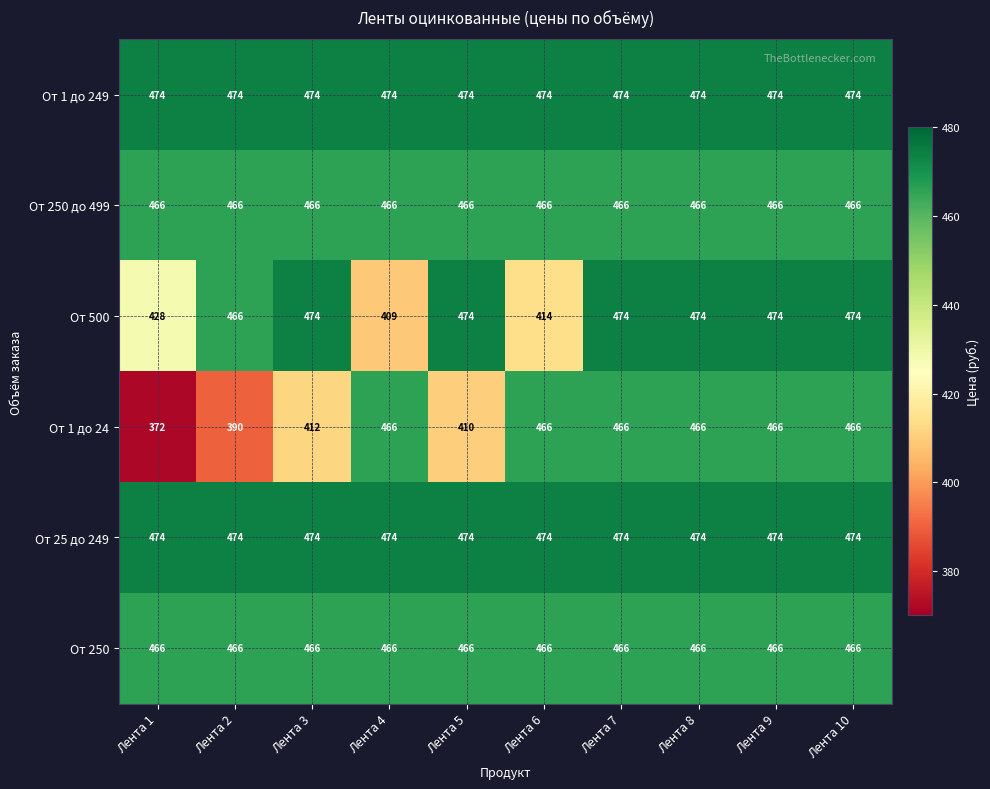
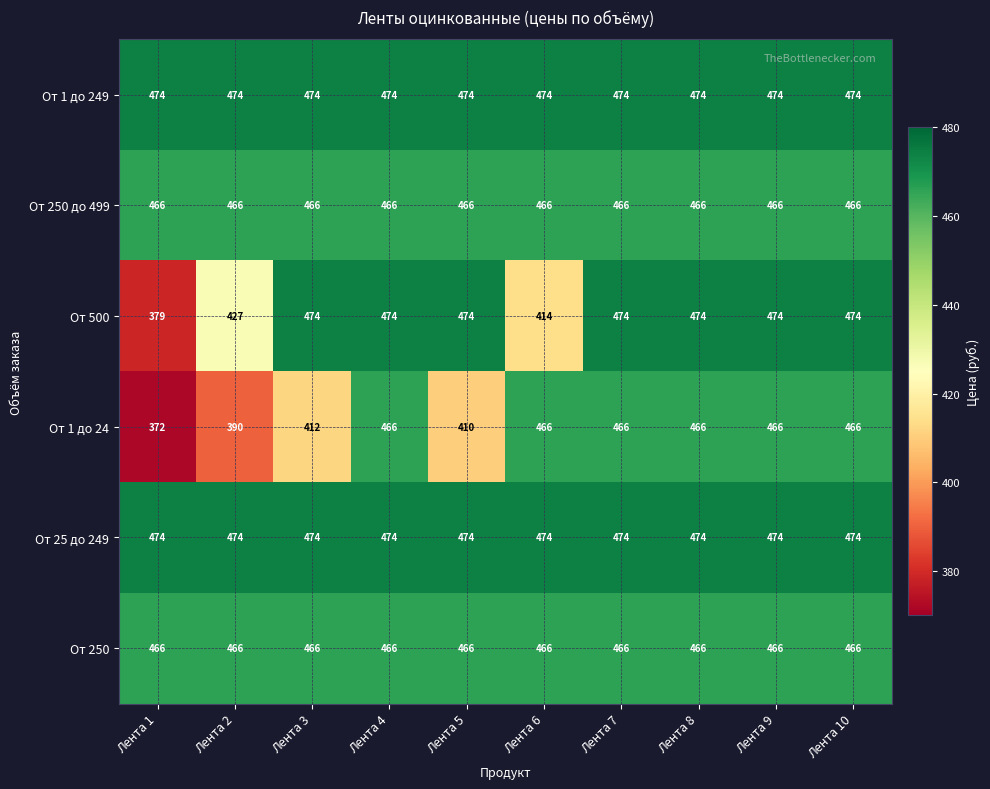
От 500, Лента 1: 428 -> 379
От 500, Лента 2: 466 -> 427
От 500, Лента 4: 409 -> 474
